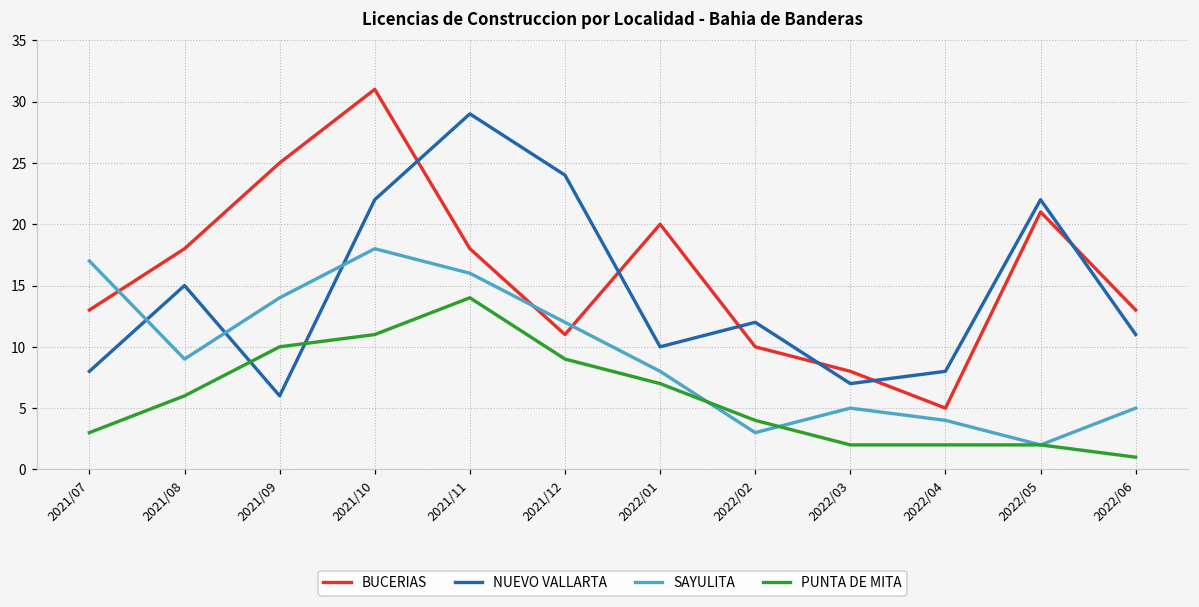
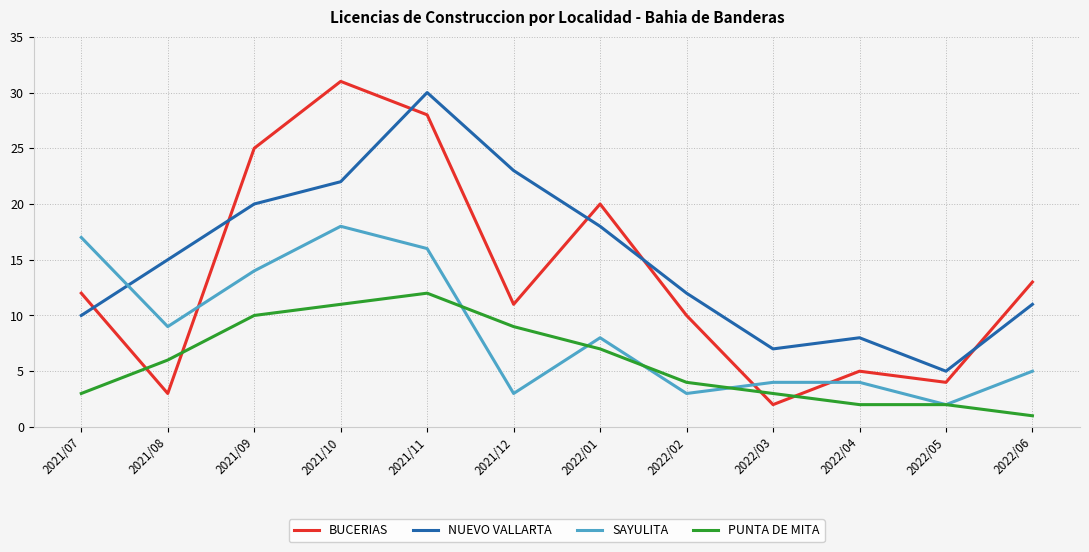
BUCERIAS, 2021/07: 13 -> 12
NUEVO VALLARTA, 2021/07: 8 -> 10
BUCERIAS, 2021/08: 18 -> 3
NUEVO VALLARTA, 2021/09: 6 -> 20
BUCERIAS, 2021/11: 18 -> 28
NUEVO VALLARTA, 2021/11: 29 -> 30
PUNTA DE MITA, 2021/11: 14 -> 12
NUEVO VALLARTA, 2021/12: 24 -> 23
SAYULITA, 2021/12: 12 -> 3
NUEVO VALLARTA, 2022/01: 10 -> 18
BUCERIAS, 2022/03: 8 -> 2
SAYULITA, 2022/03: 5 -> 4
PUNTA DE MITA, 2022/03: 2 -> 3
BUCERIAS, 2022/05: 21 -> 4
NUEVO VALLARTA, 2022/05: 22 -> 5
